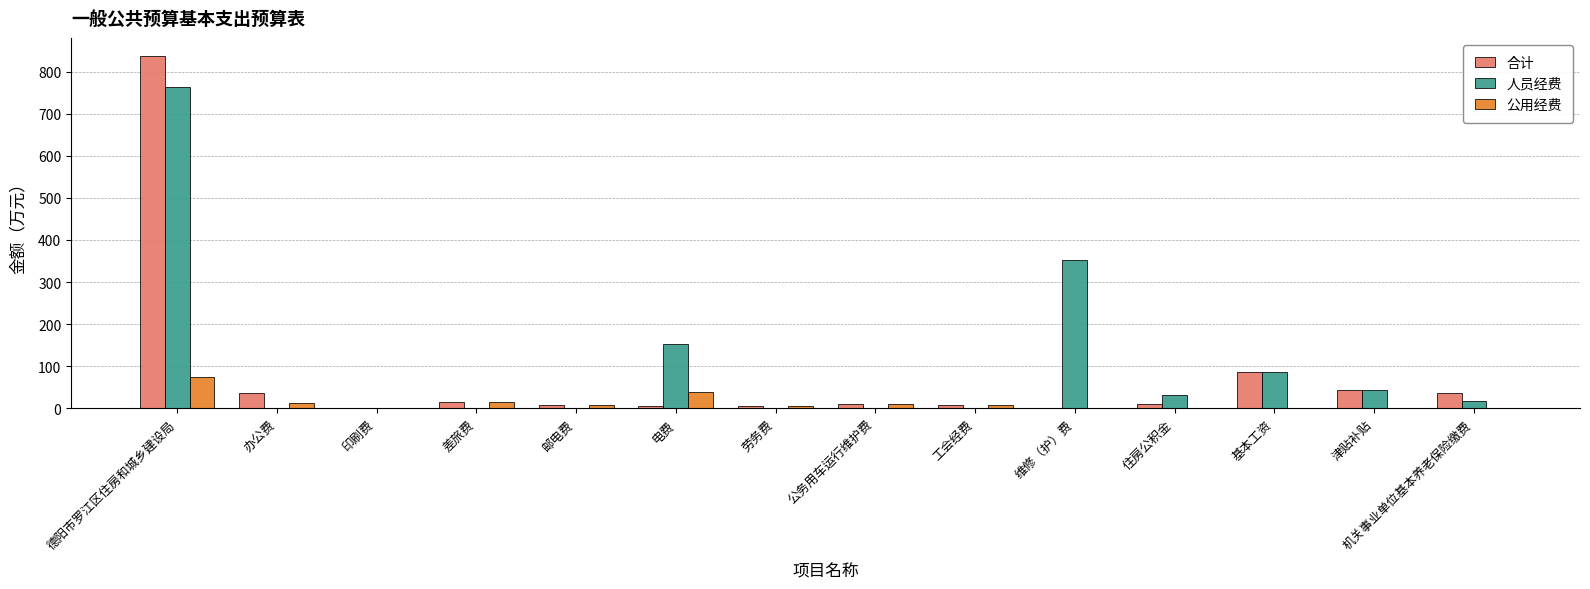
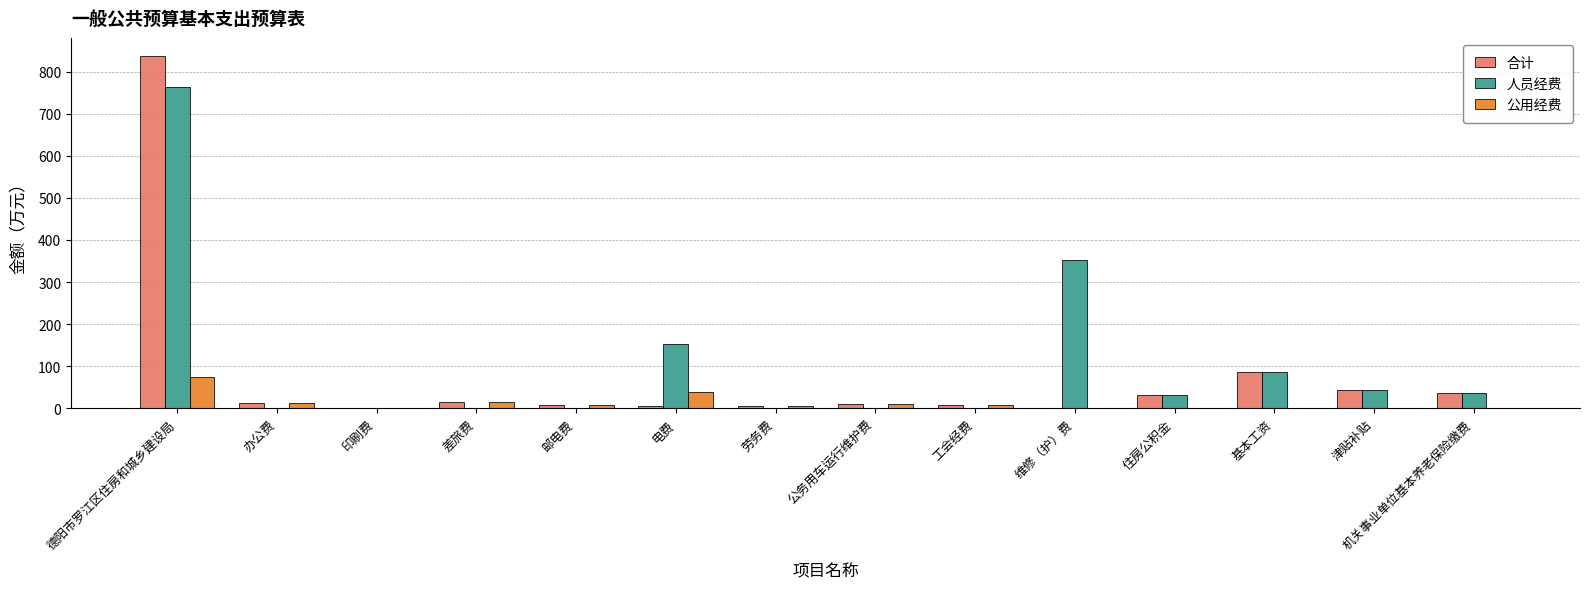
合计, 办公费: 40 -> 10
合计, 住房公积金: 10 -> 30
人员经费, 机关事业单位基本养老保险缴费: 20 -> 40
